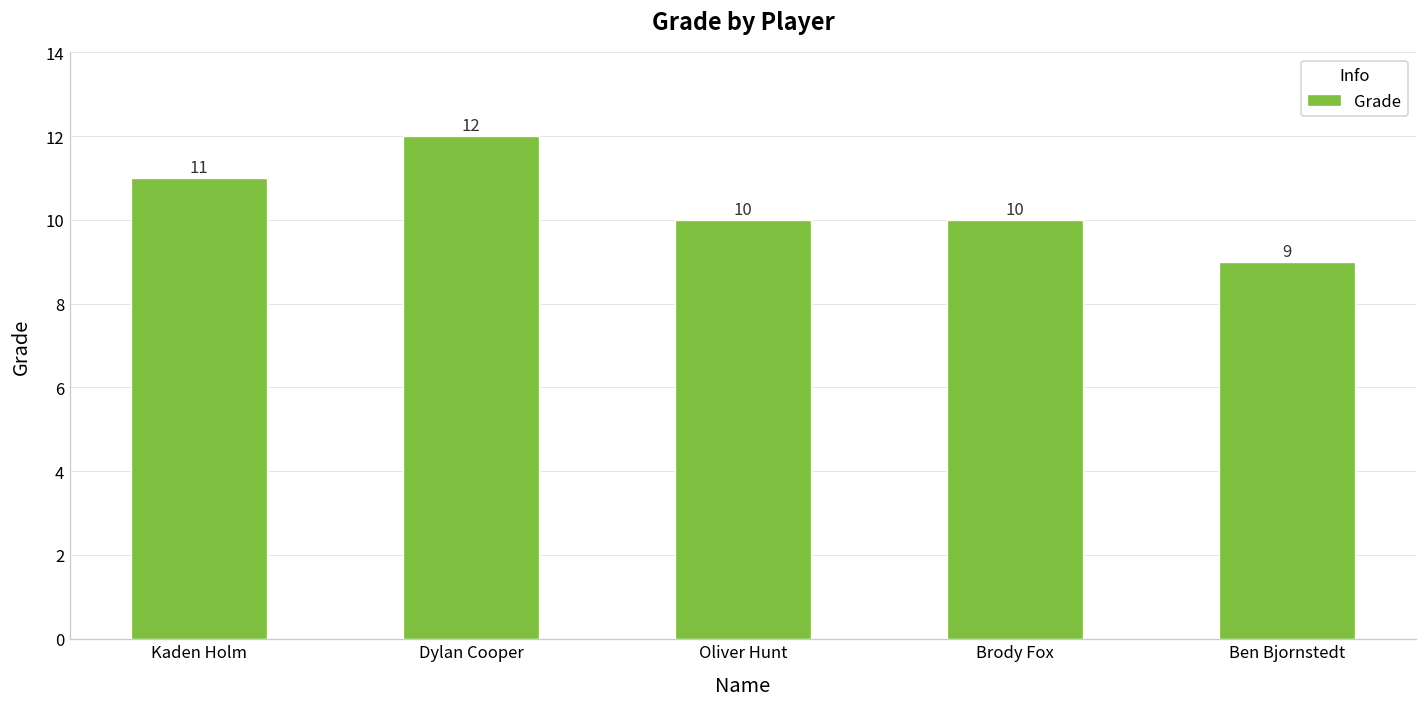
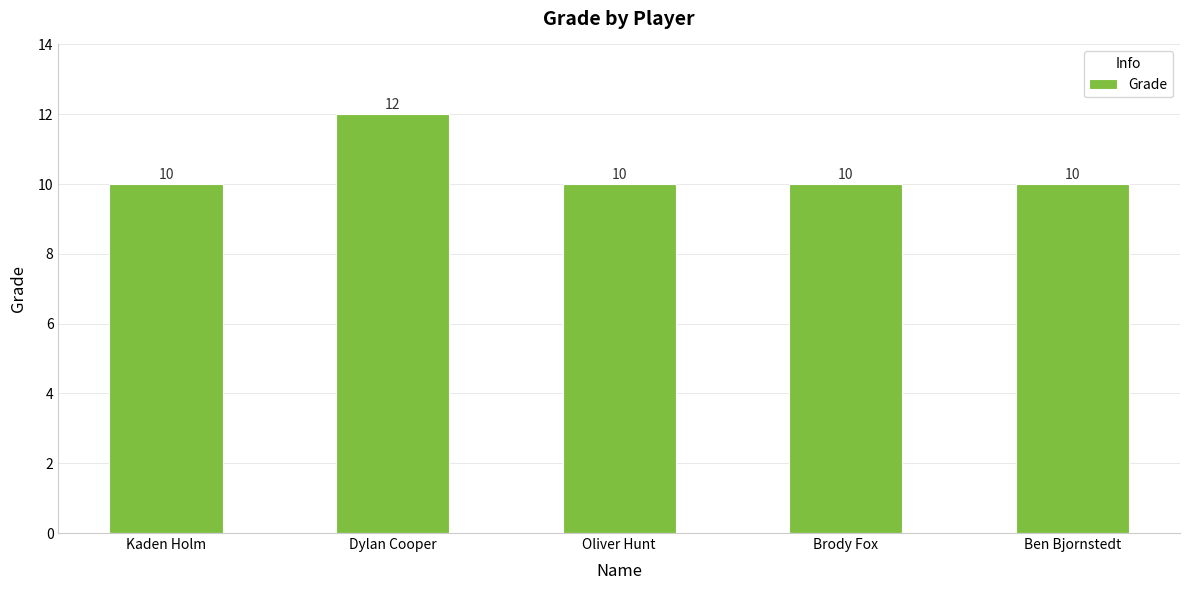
Kaden Holm: 11 -> 10
Ben Bjornstedt: 9 -> 10
